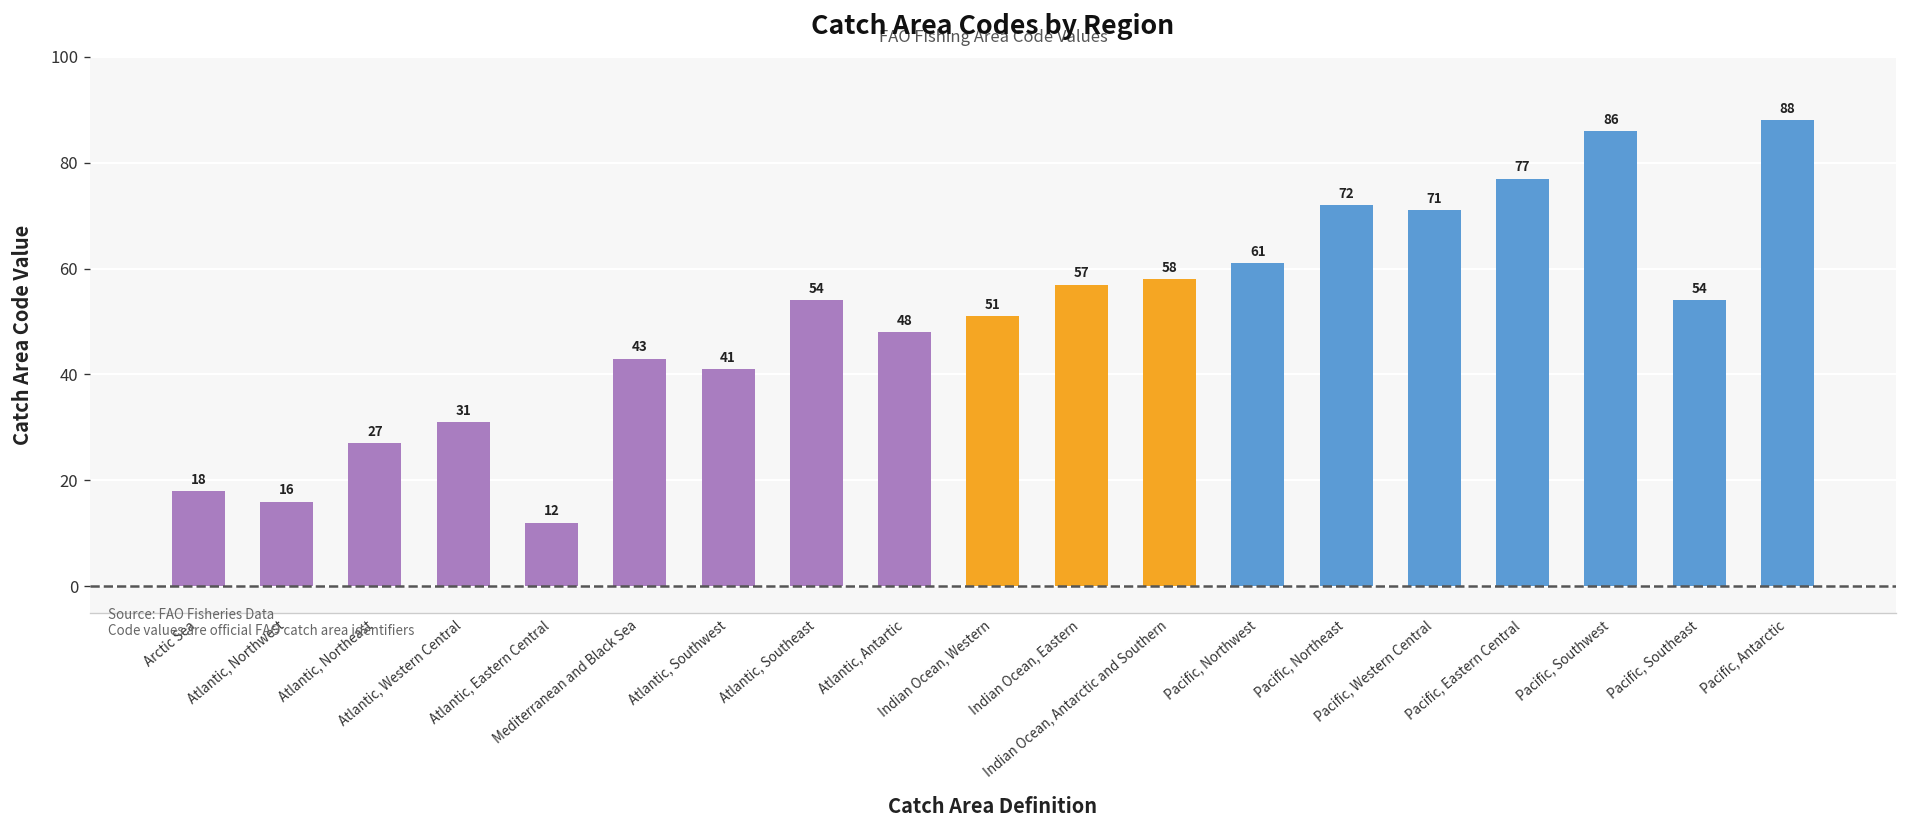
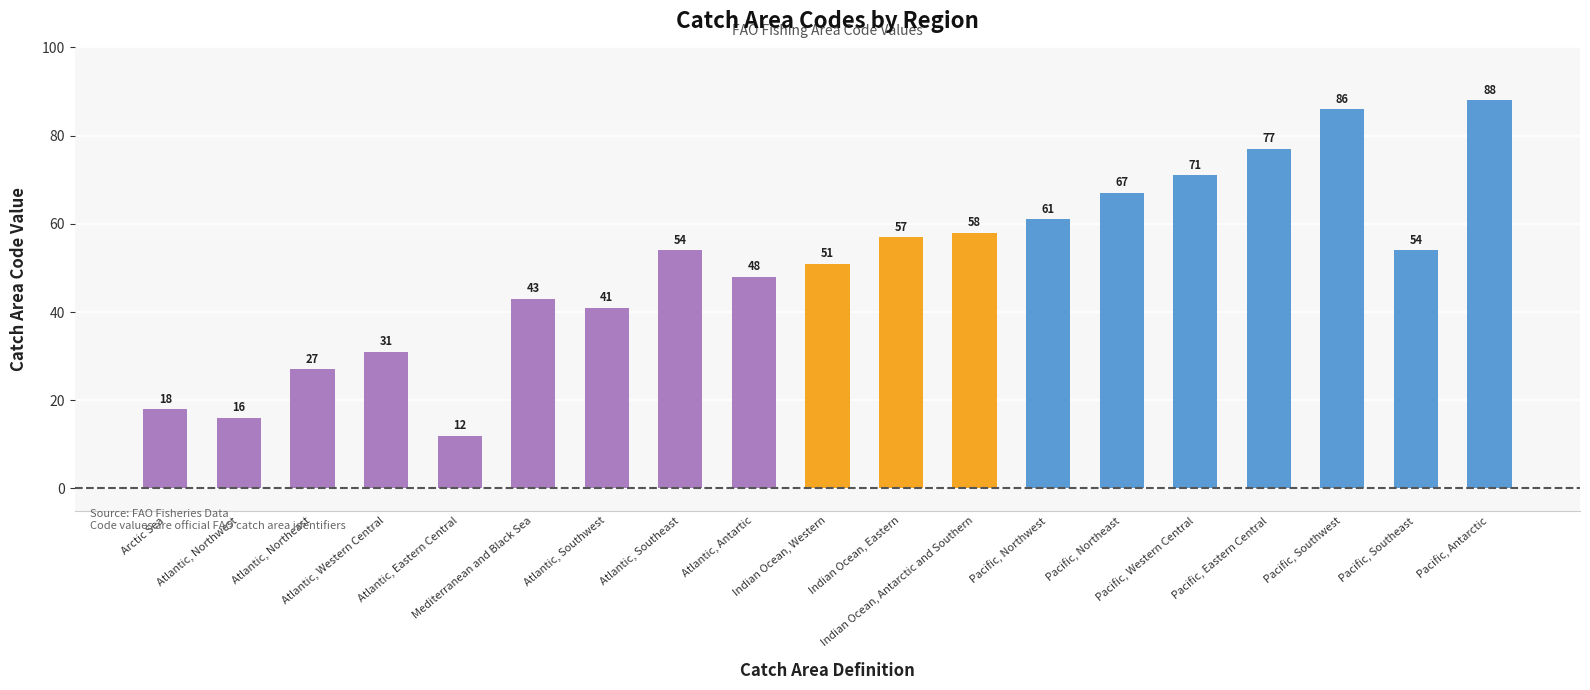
Pacific, Northeast: 72 -> 67
